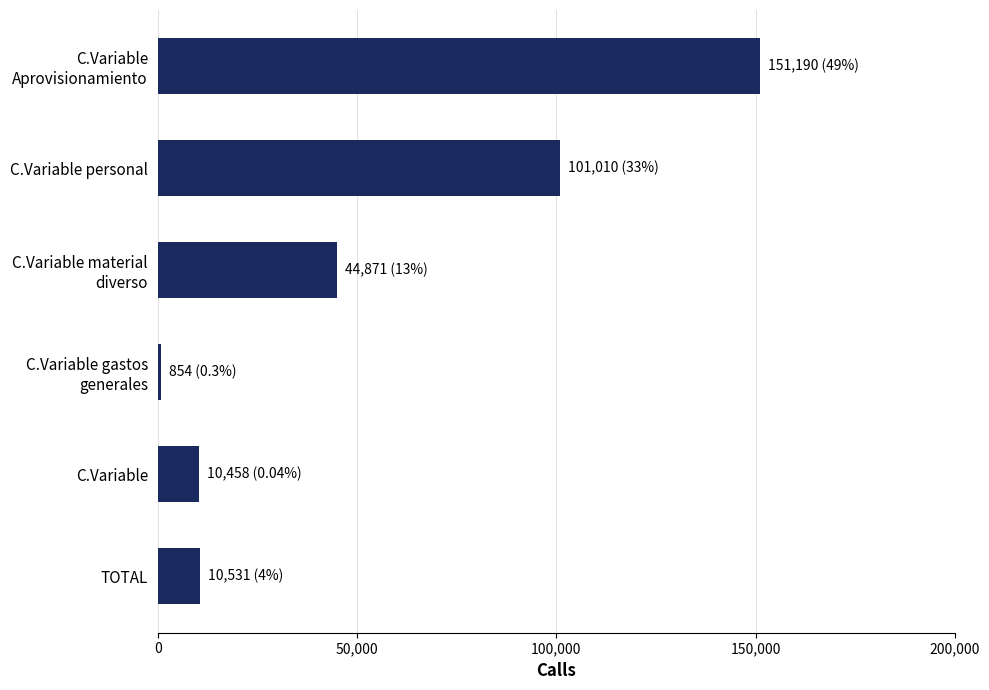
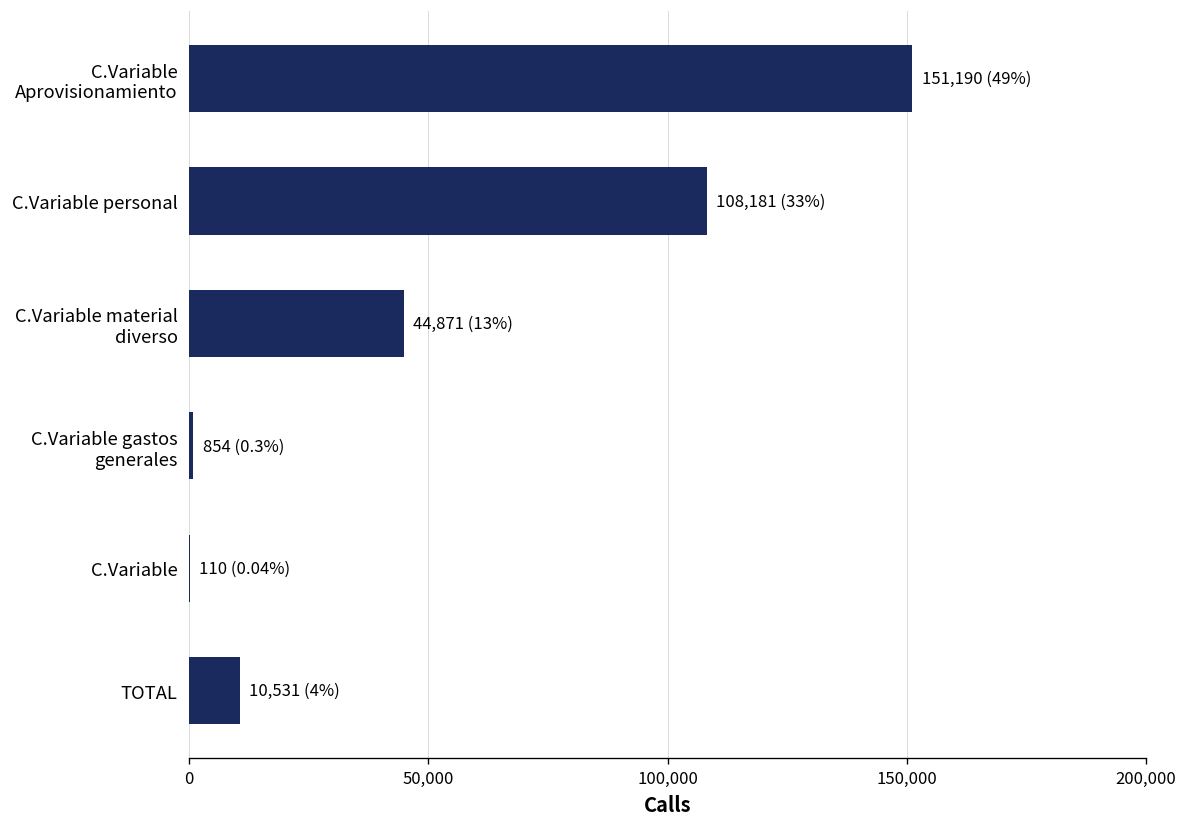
C.Variable personal: 101,010 -> 108,181
C.Variable: 10,458 -> 110
